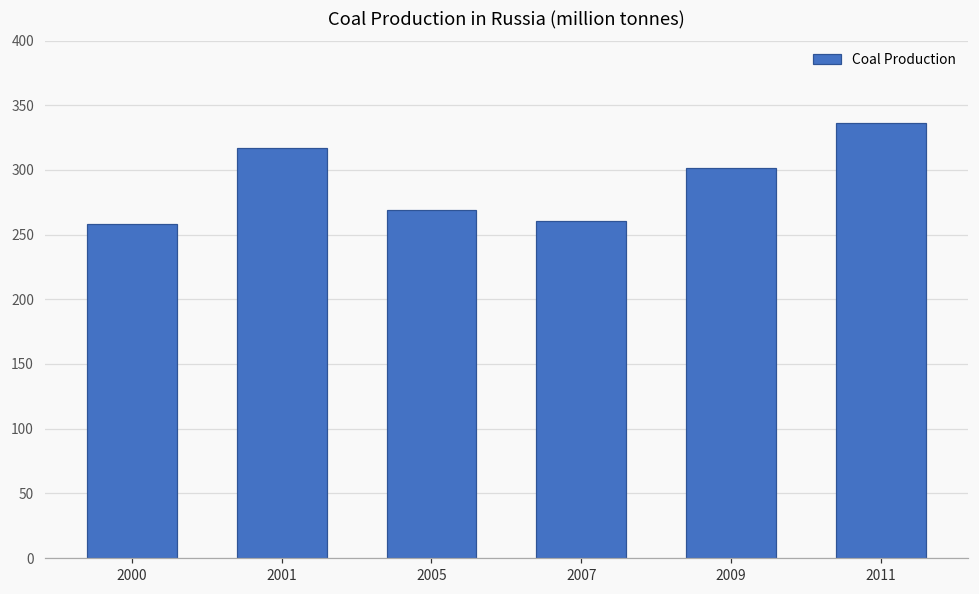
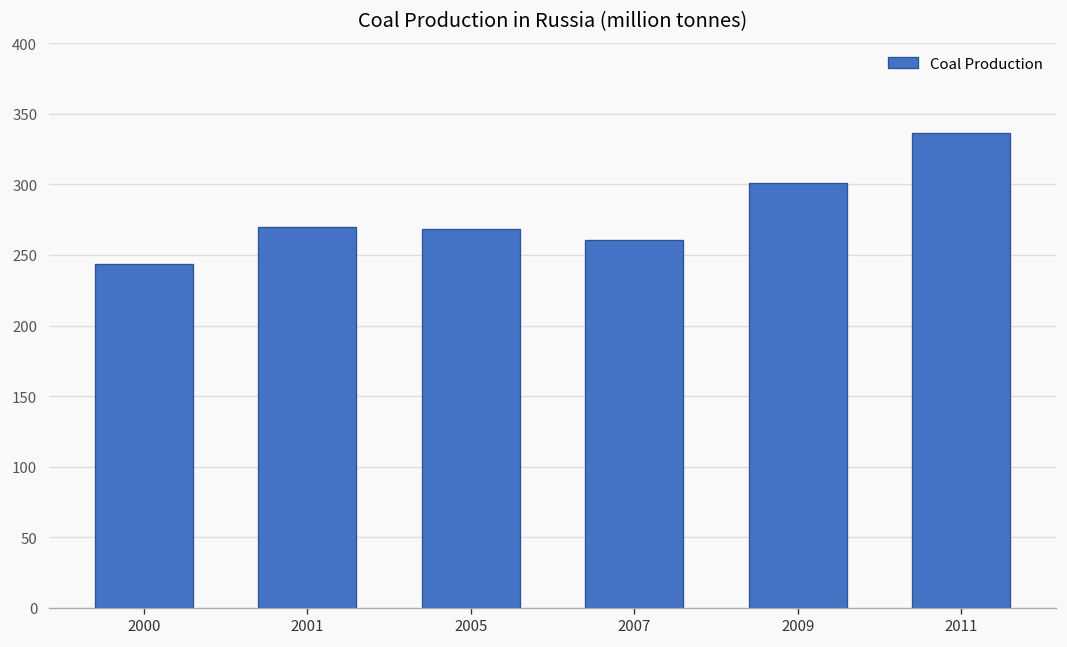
2000: 258 -> 243
2001: 317 -> 270
